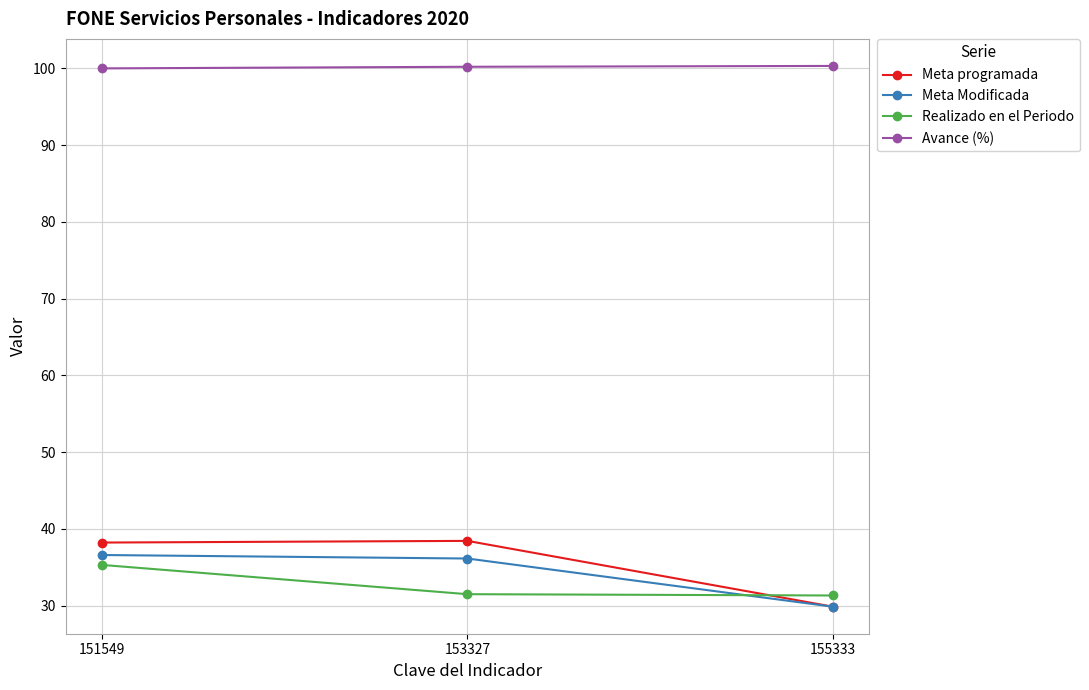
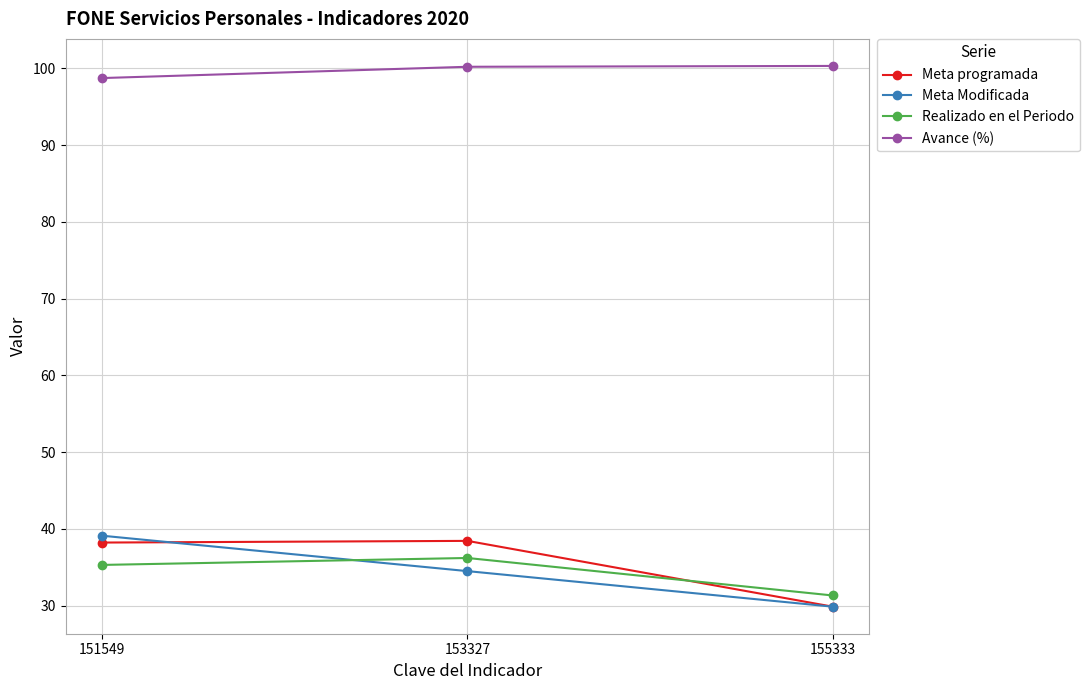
Meta Modificada, 151549: 37 -> 39
Avance (%), 151549: 100 -> 99
Meta Modificada, 153327: 36 -> 35
Realizado en el Periodo, 153327: 32 -> 36
